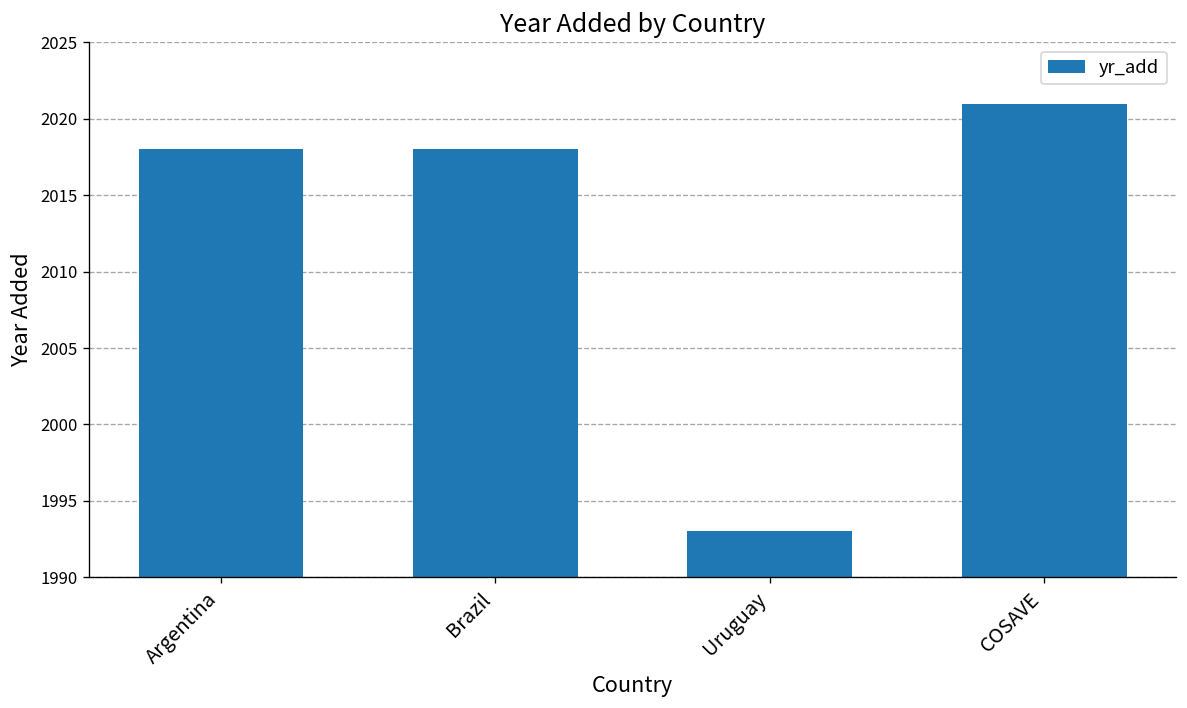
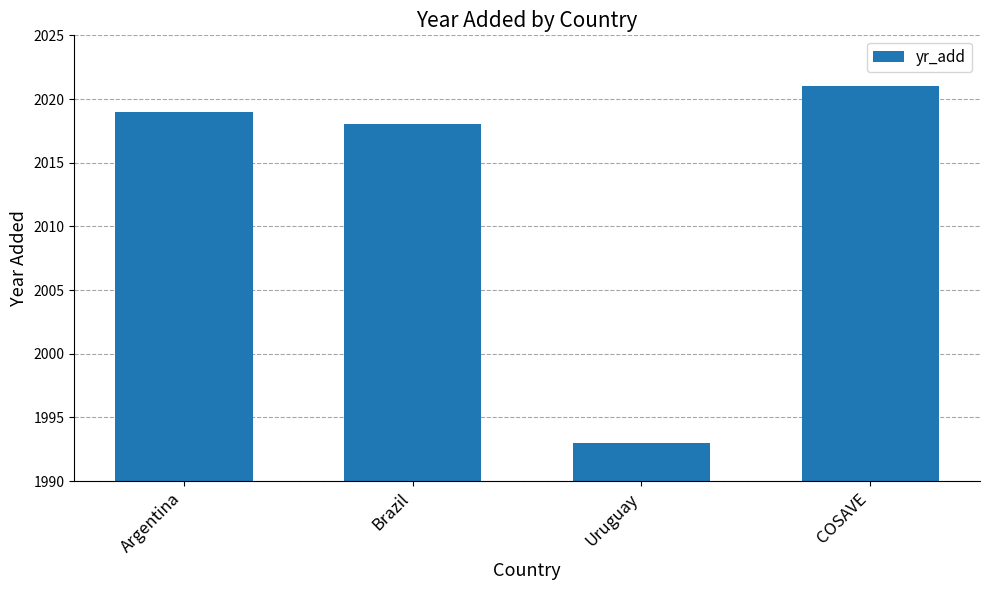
Argentina: 2018 -> 2019
